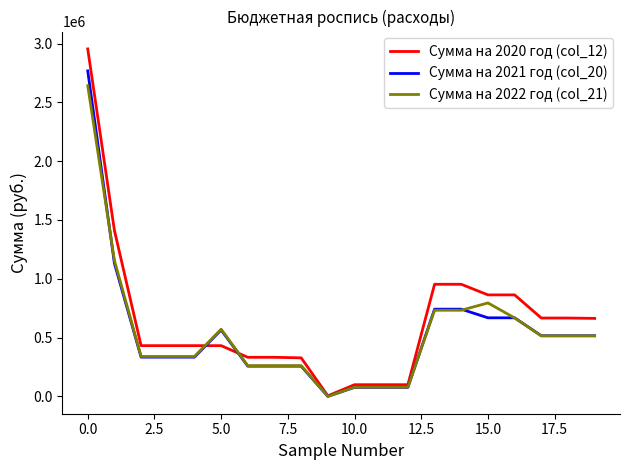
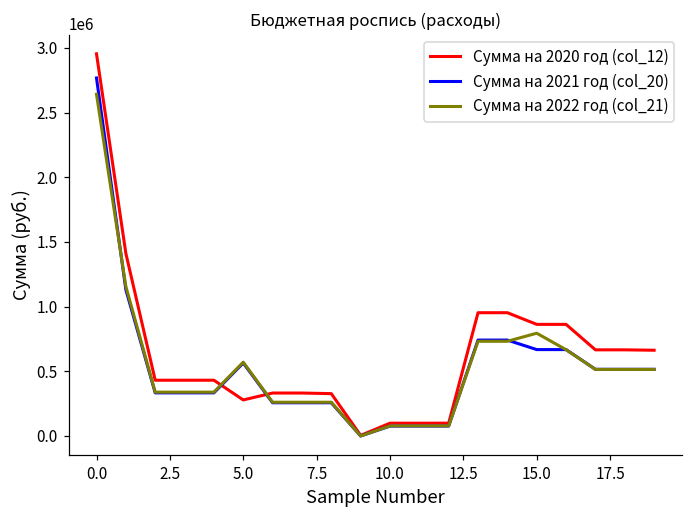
Сумма на 2020 год (col_12), 5.0: 430000 -> 280000
